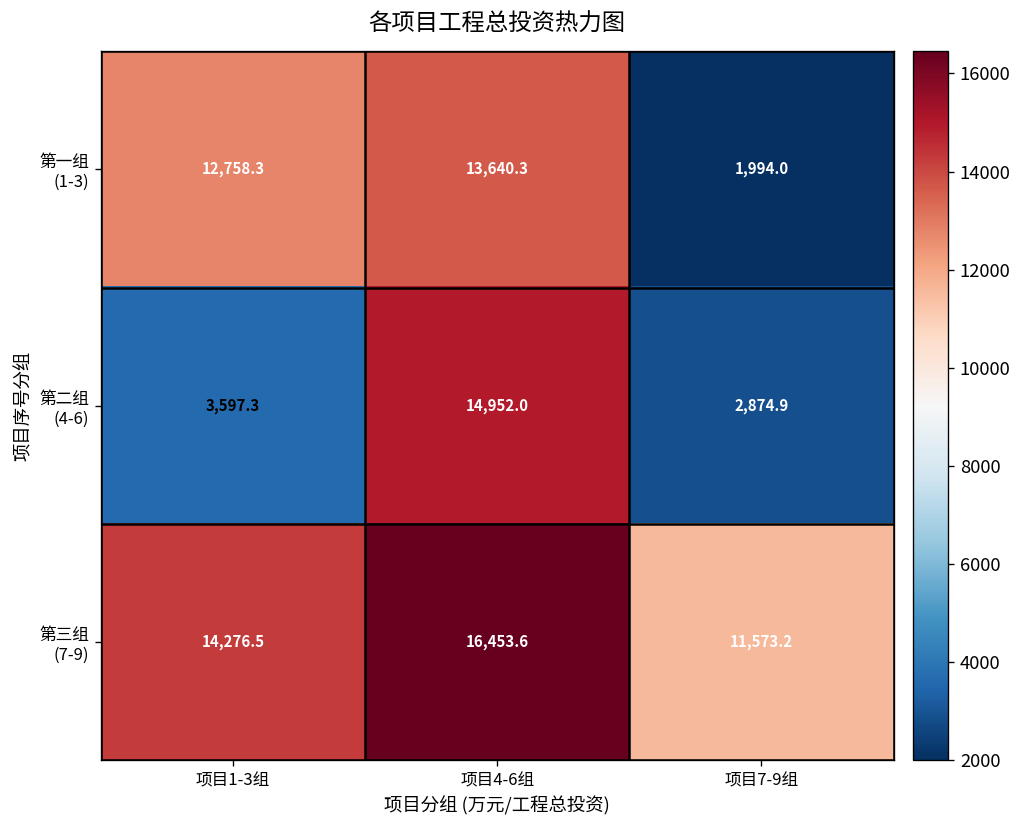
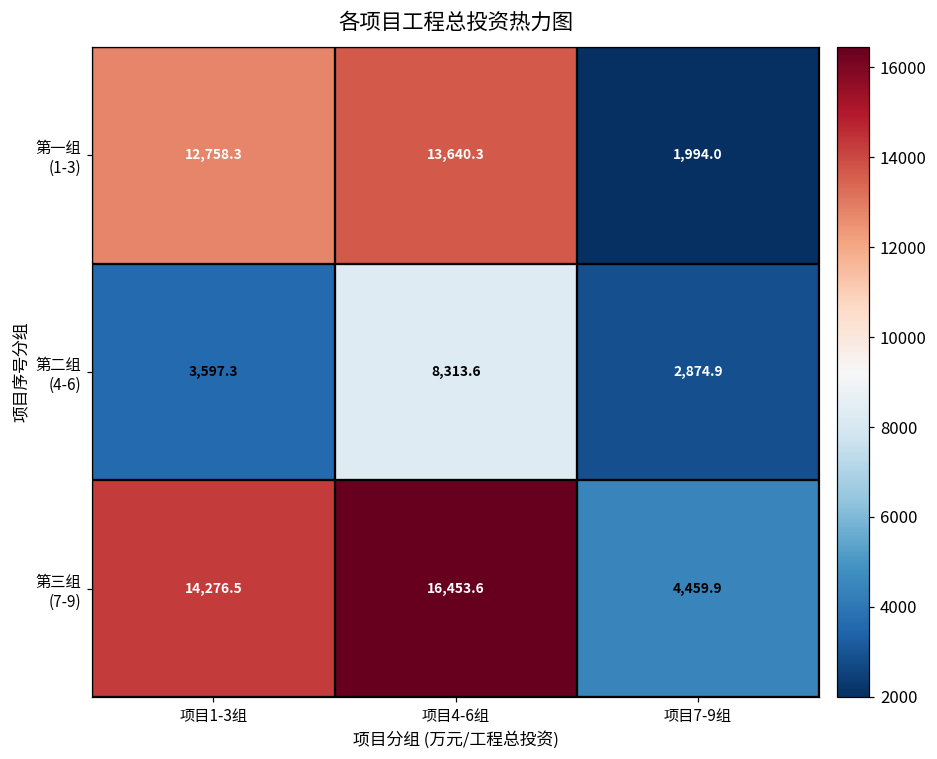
第二组 (4-6), 项目4-6组: 14,952.0 -> 8,313.6
第三组 (7-9), 项目7-9组: 11,573.2 -> 4,459.9
